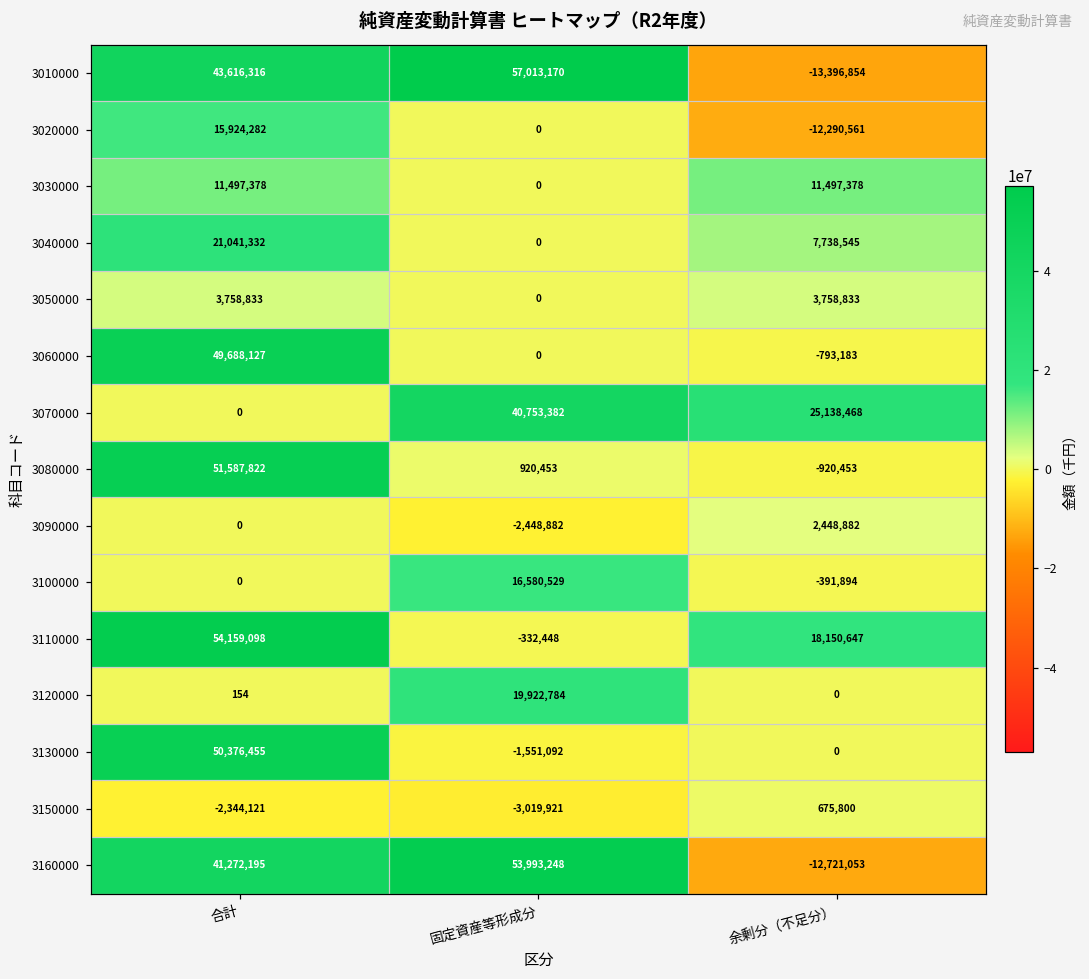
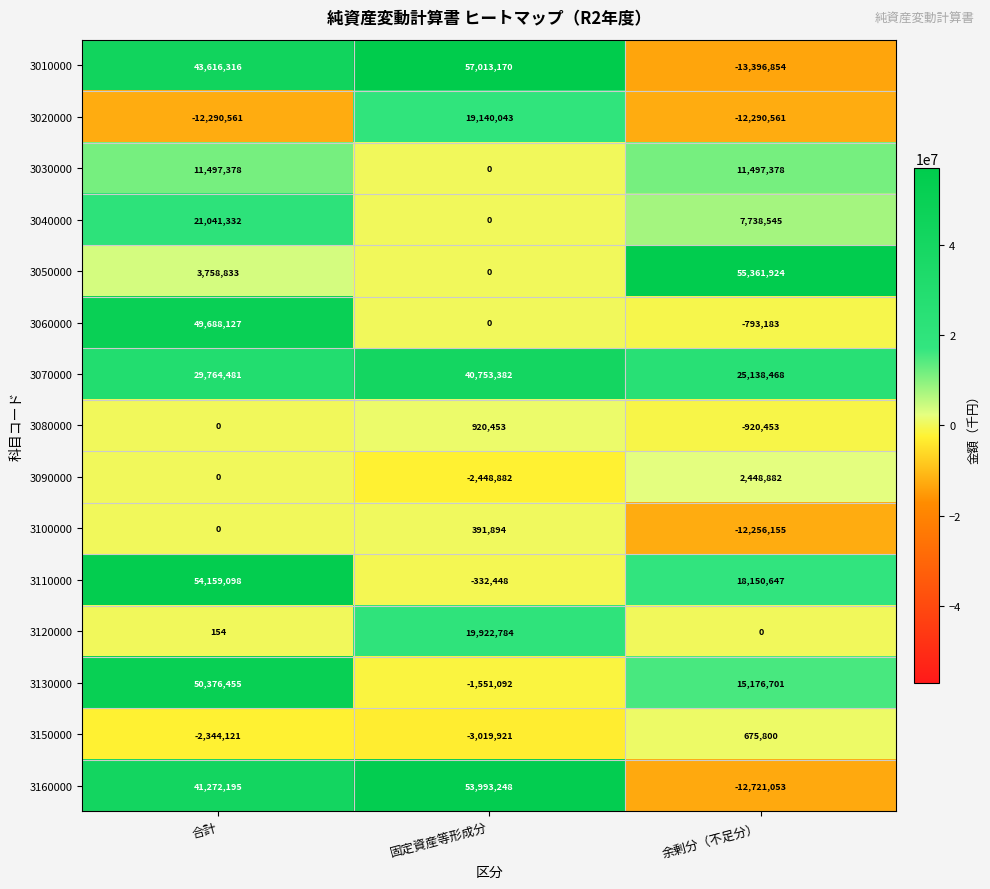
3020000, 合計: 15,924,282 -> -12,290,561
3020000, 固定資産等形成分: 0 -> 19,140,043
3050000, 余剰分（不足分）: 3,758,833 -> 55,361,924
3070000, 合計: 0 -> 29,764,481
3080000, 合計: 51,587,822 -> 0
3100000, 固定資産等形成分: 16,580,529 -> 391,894
3100000, 余剰分（不足分）: -391,894 -> -12,256,155
3130000, 余剰分（不足分）: 0 -> 15,176,701
